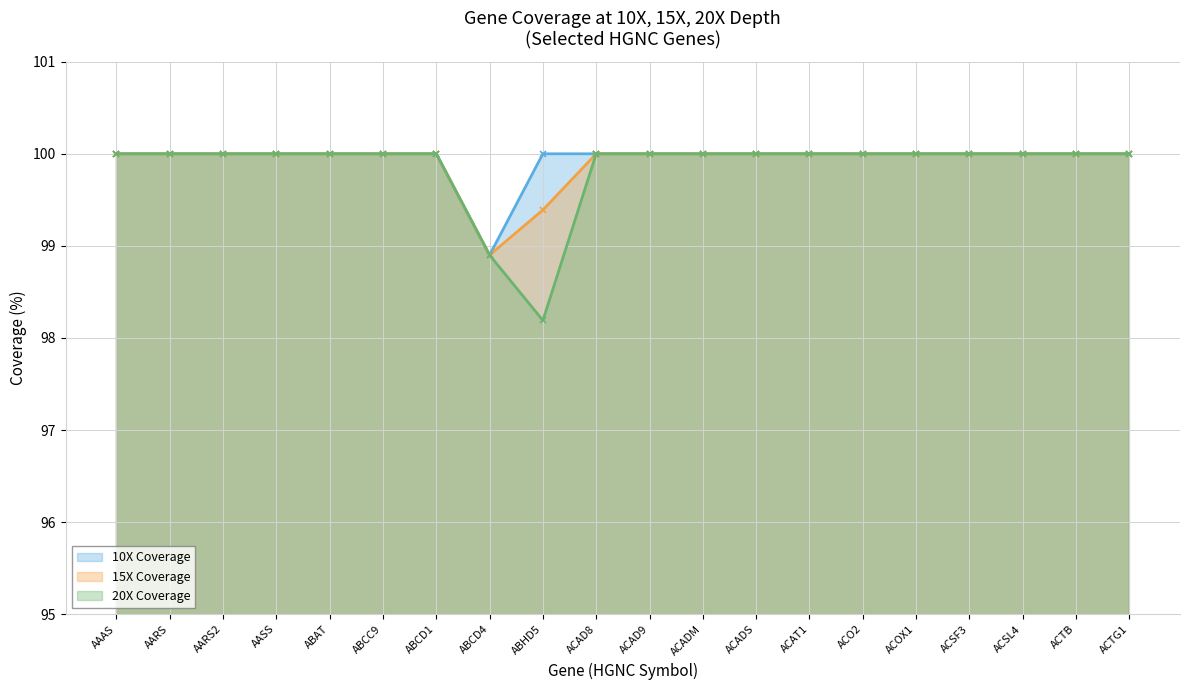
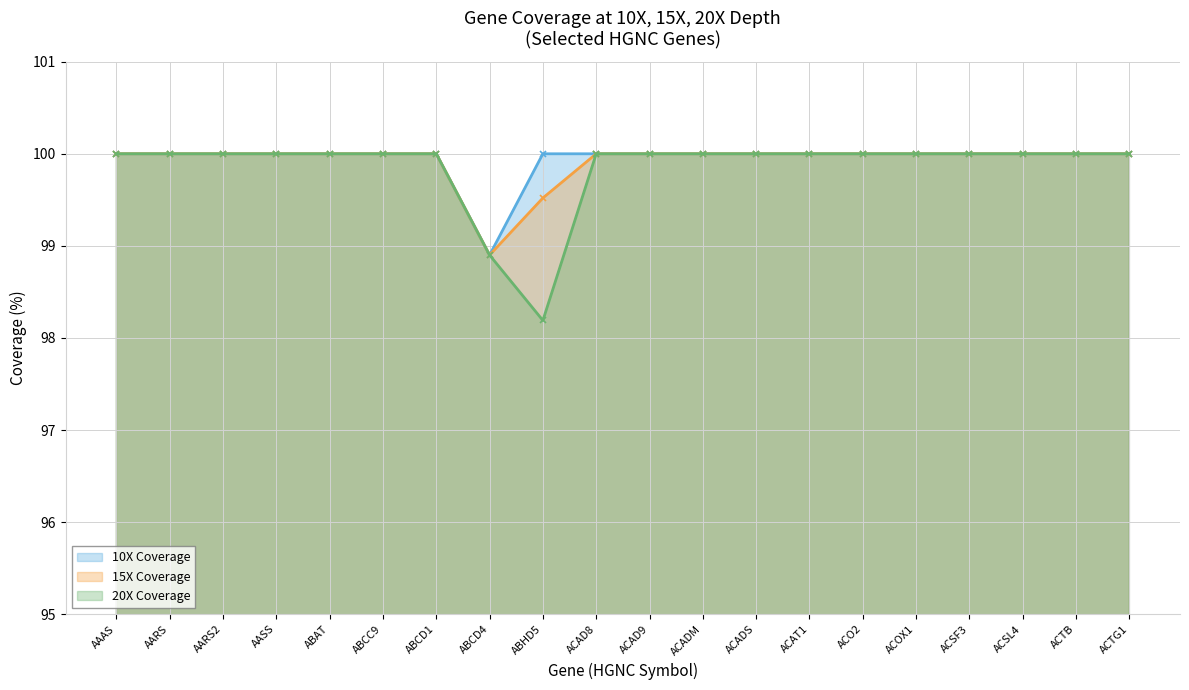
15X Coverage, ABHD5: 99.4 -> 99.5
